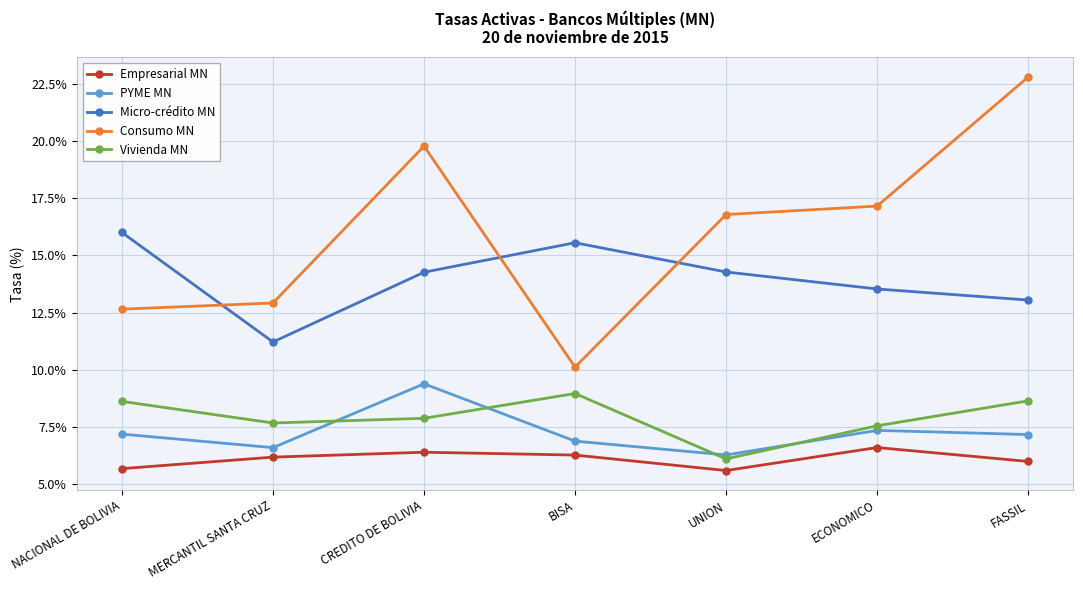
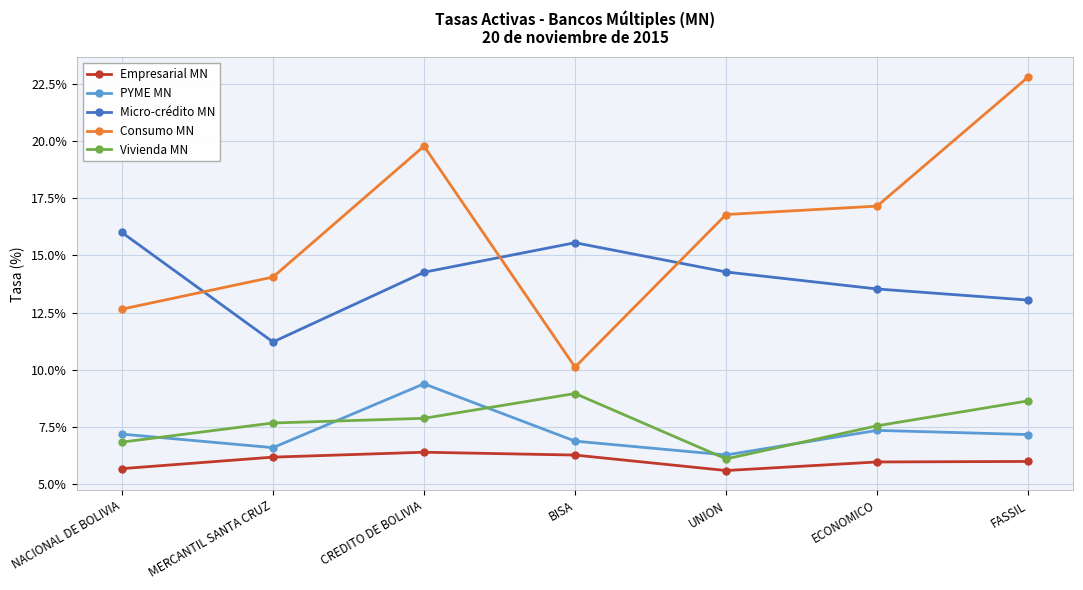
Vivienda MN, NACIONAL DE BOLIVIA: 8.6% -> 6.8%
Consumo MN, MERCANTIL SANTA CRUZ: 12.9% -> 14.1%
Empresarial MN, ECONOMICO: 6.6% -> 6.0%
